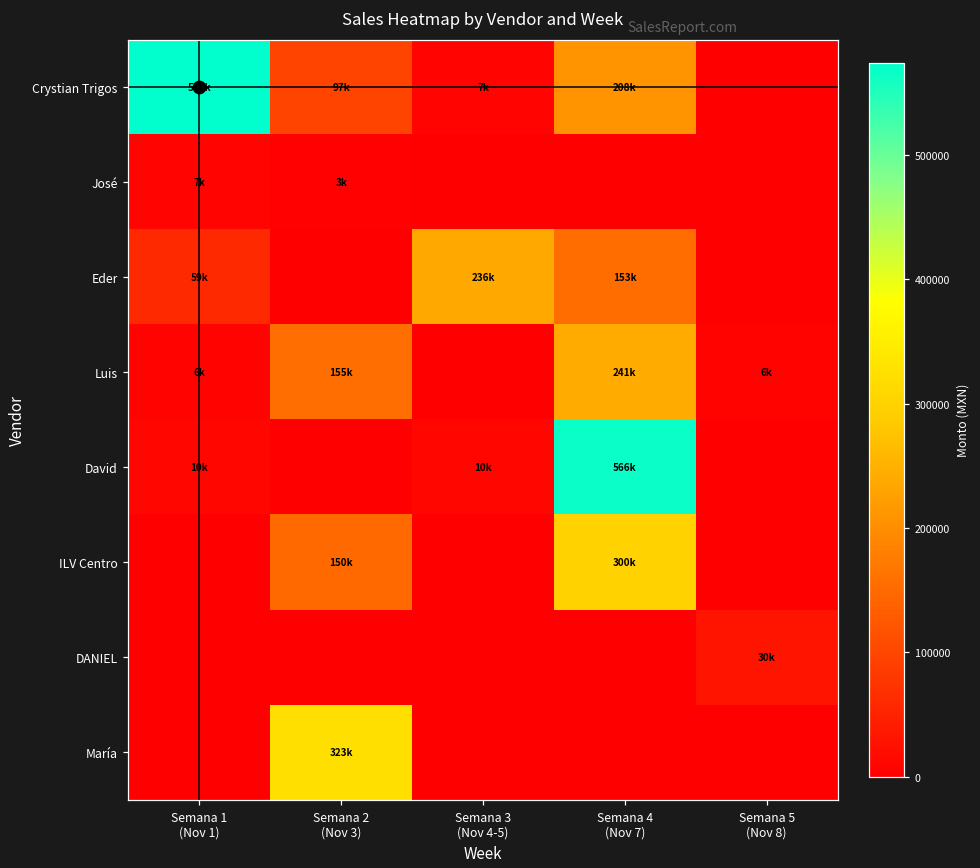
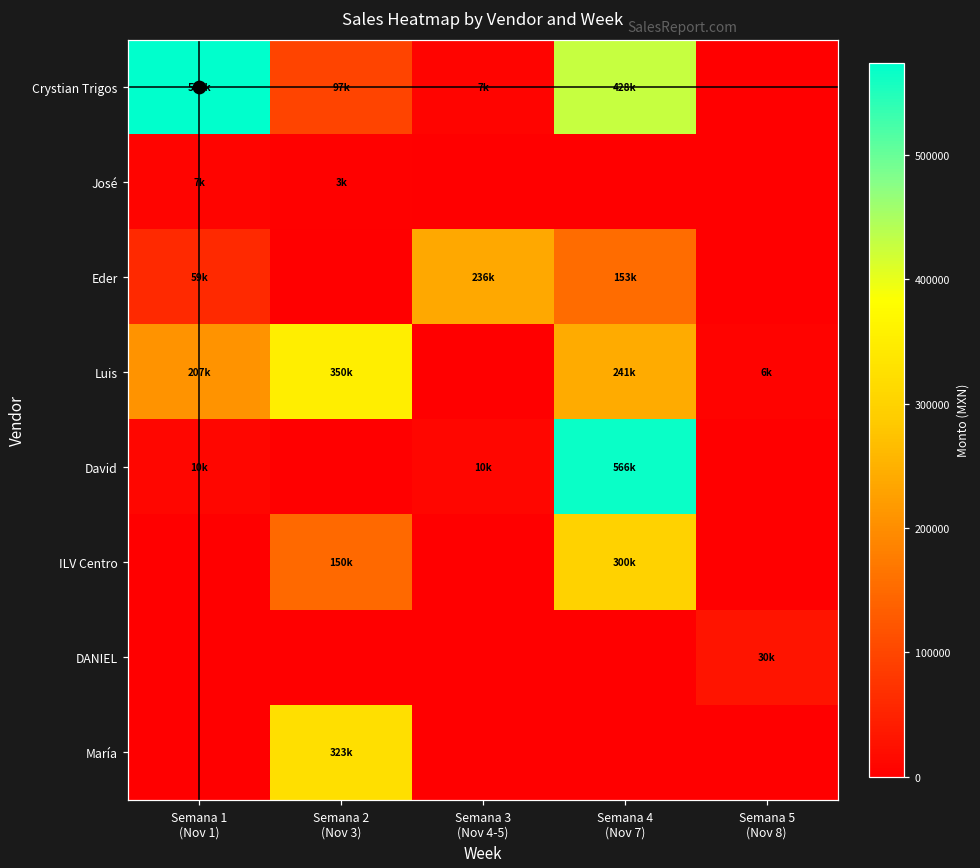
Crystian Trigos, Semana 4 (Nov 7): 208k -> 428k
Luis, Semana 1 (Nov 1): 6k -> 207k
Luis, Semana 2 (Nov 3): 155k -> 350k
